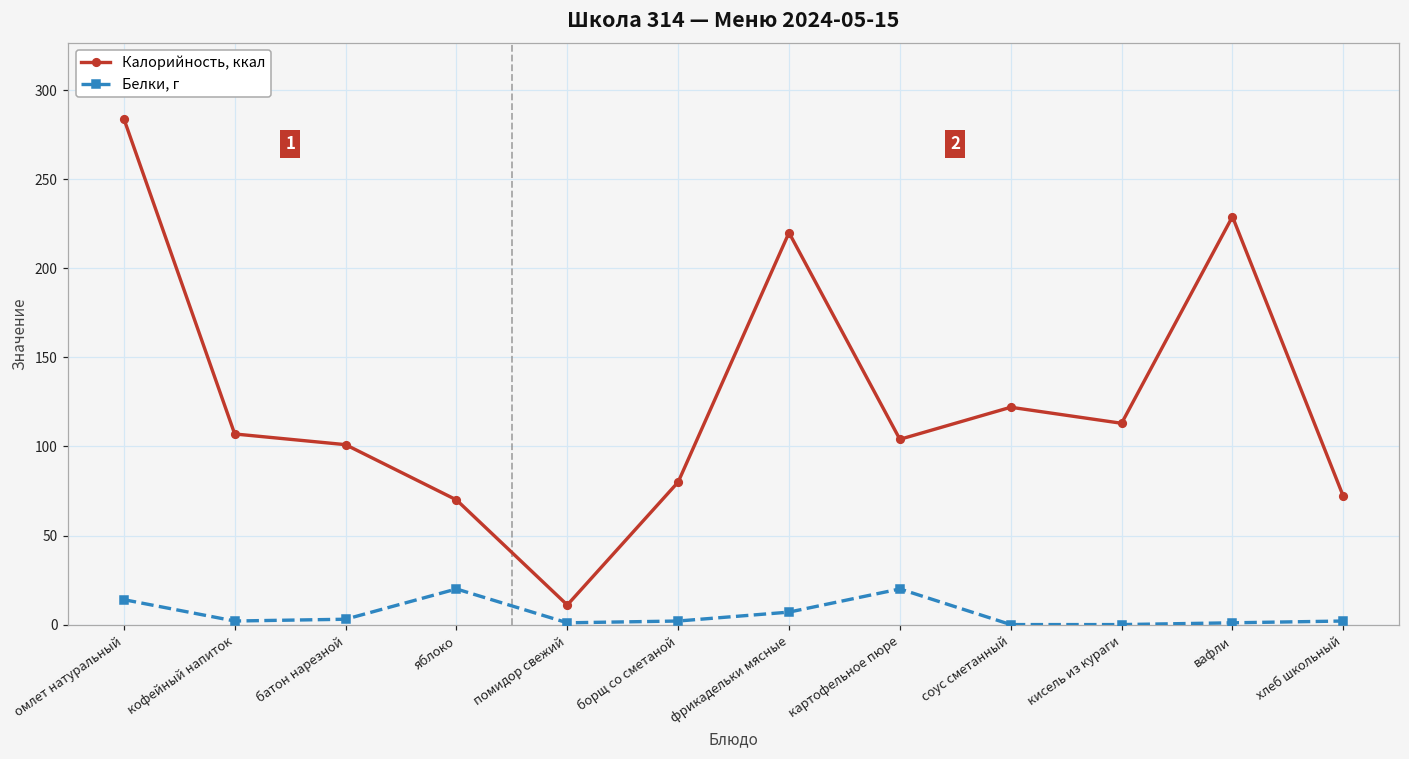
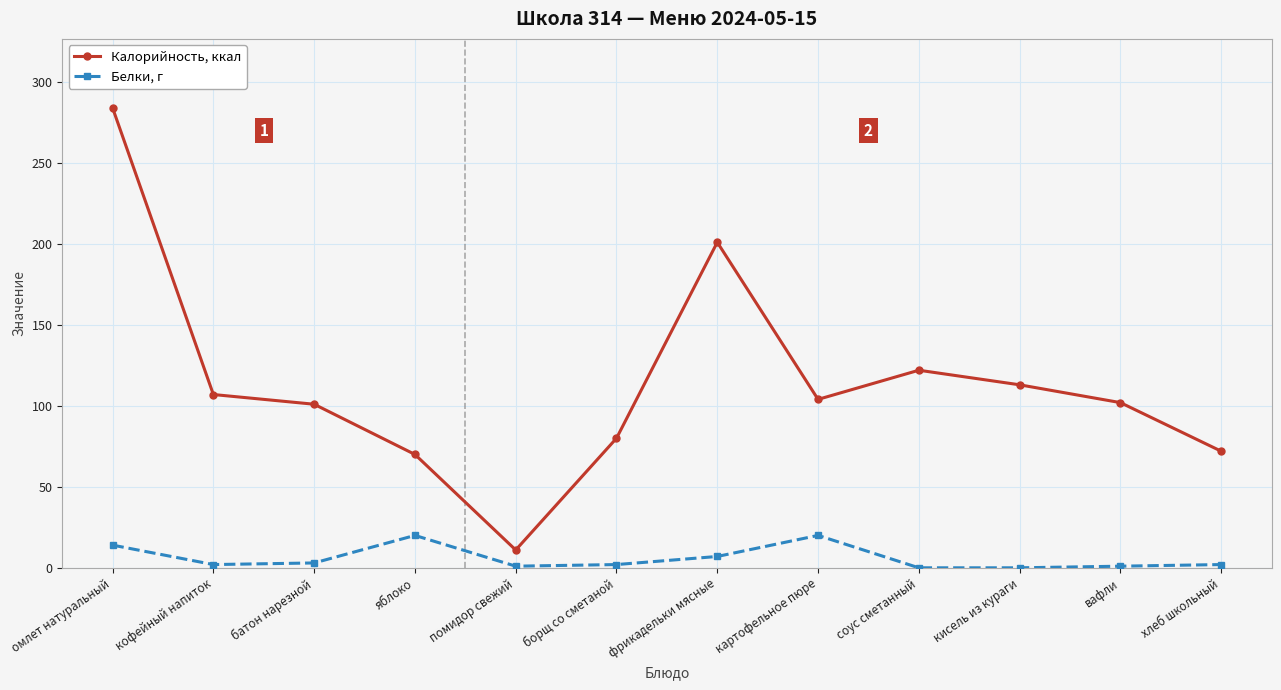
Калорийность, ккал, фрикадельки мясные: 220 -> 201
Калорийность, ккал, вафли: 229 -> 102
